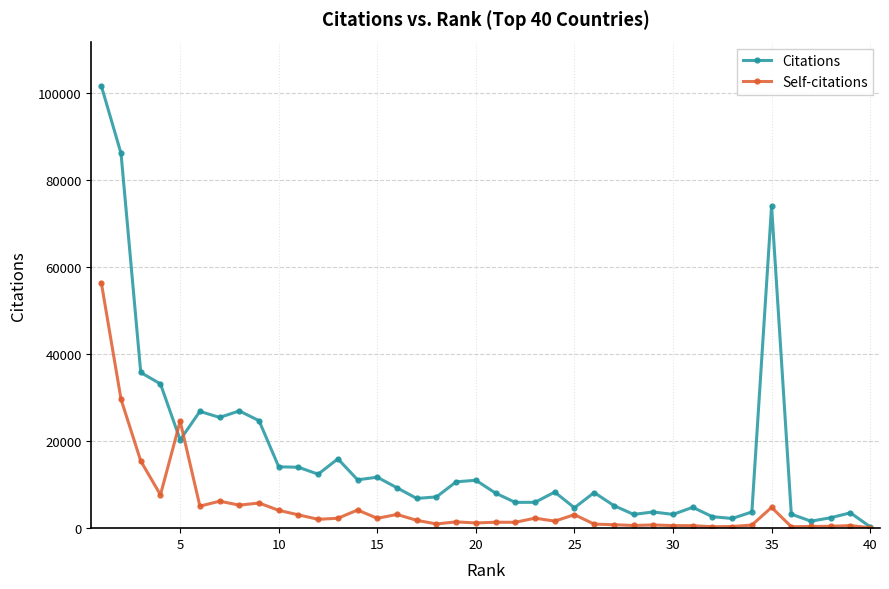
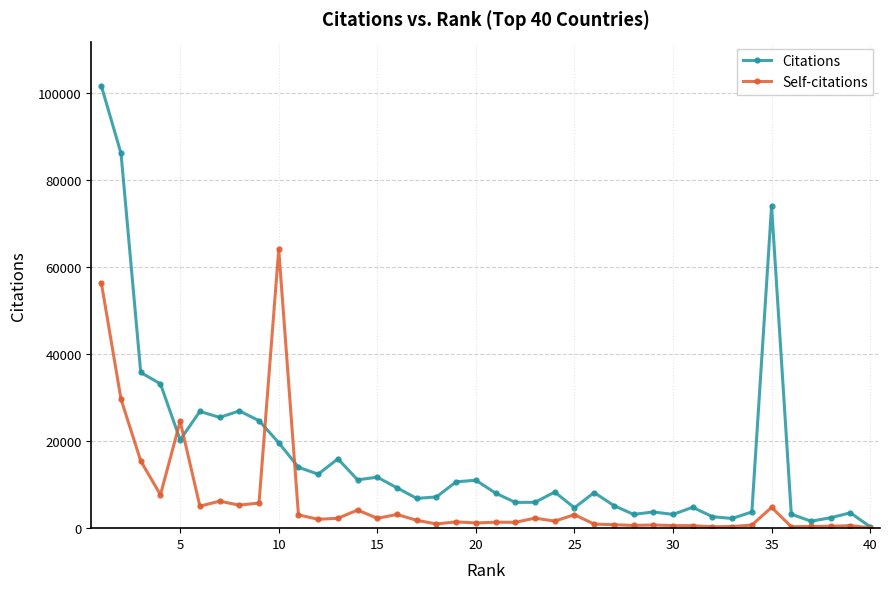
Citations, 10: 14000 -> 20000
Self-citations, 10: 4000 -> 64000
